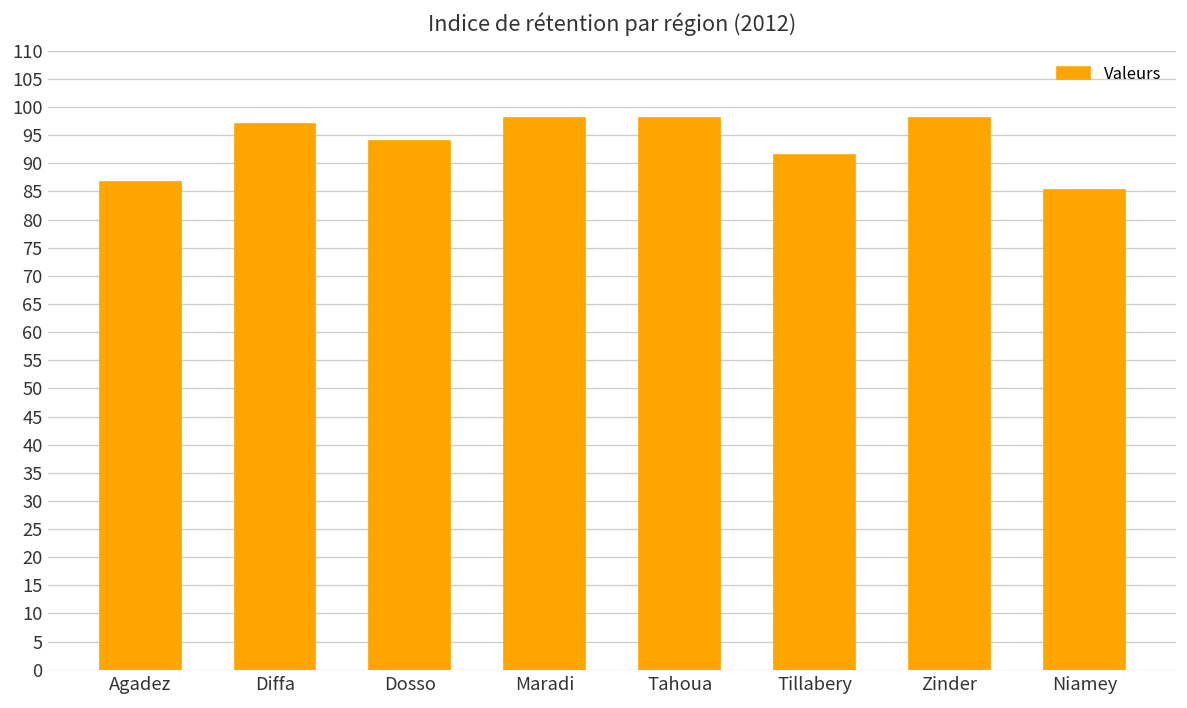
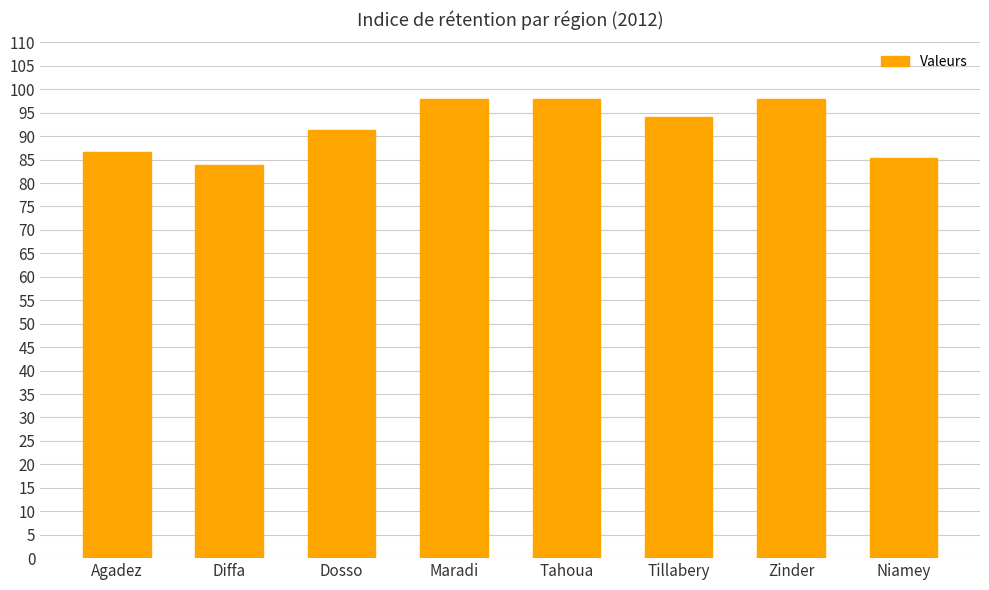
Diffa: 97 -> 84
Dosso: 94 -> 91
Tillabery: 92 -> 94
